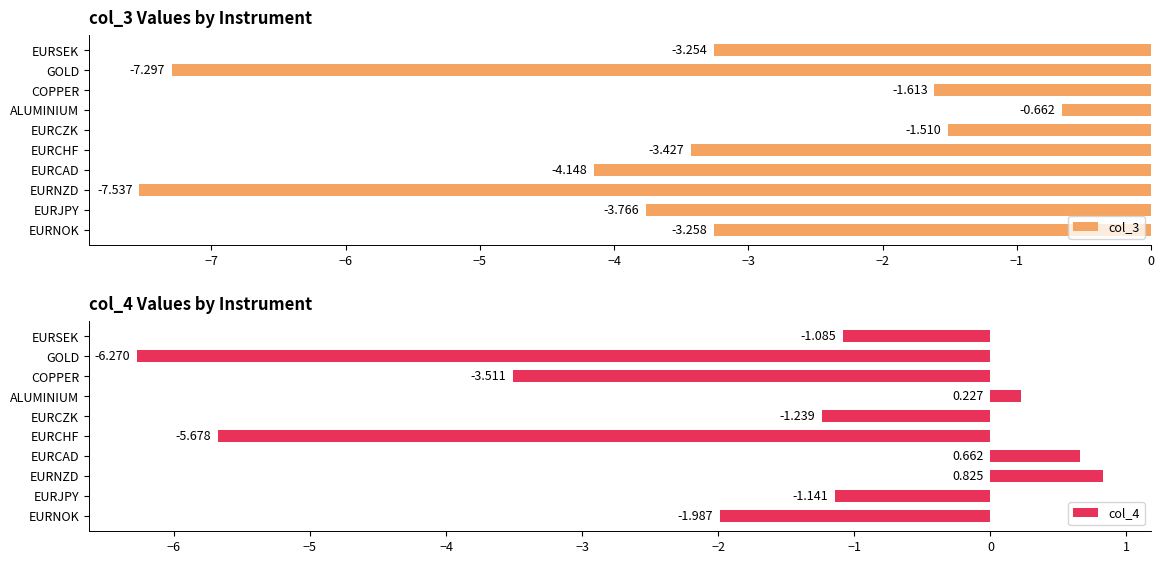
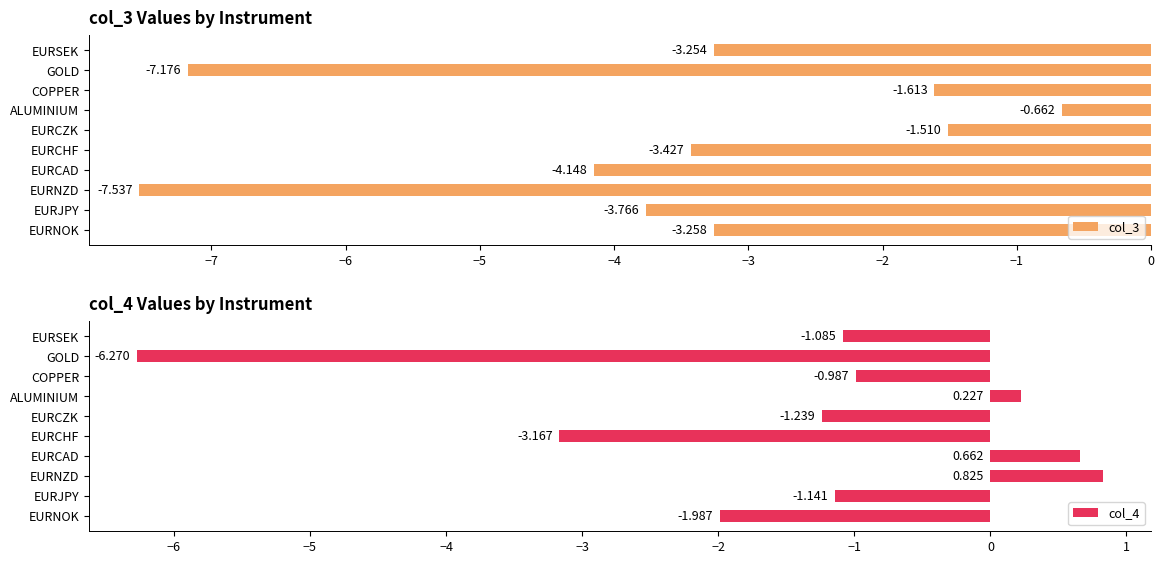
col_3 Values by Instrument, GOLD: -7.297 -> -7.176
col_4 Values by Instrument, COPPER: -3.511 -> -0.987
col_4 Values by Instrument, EURCHF: -5.678 -> -3.167
